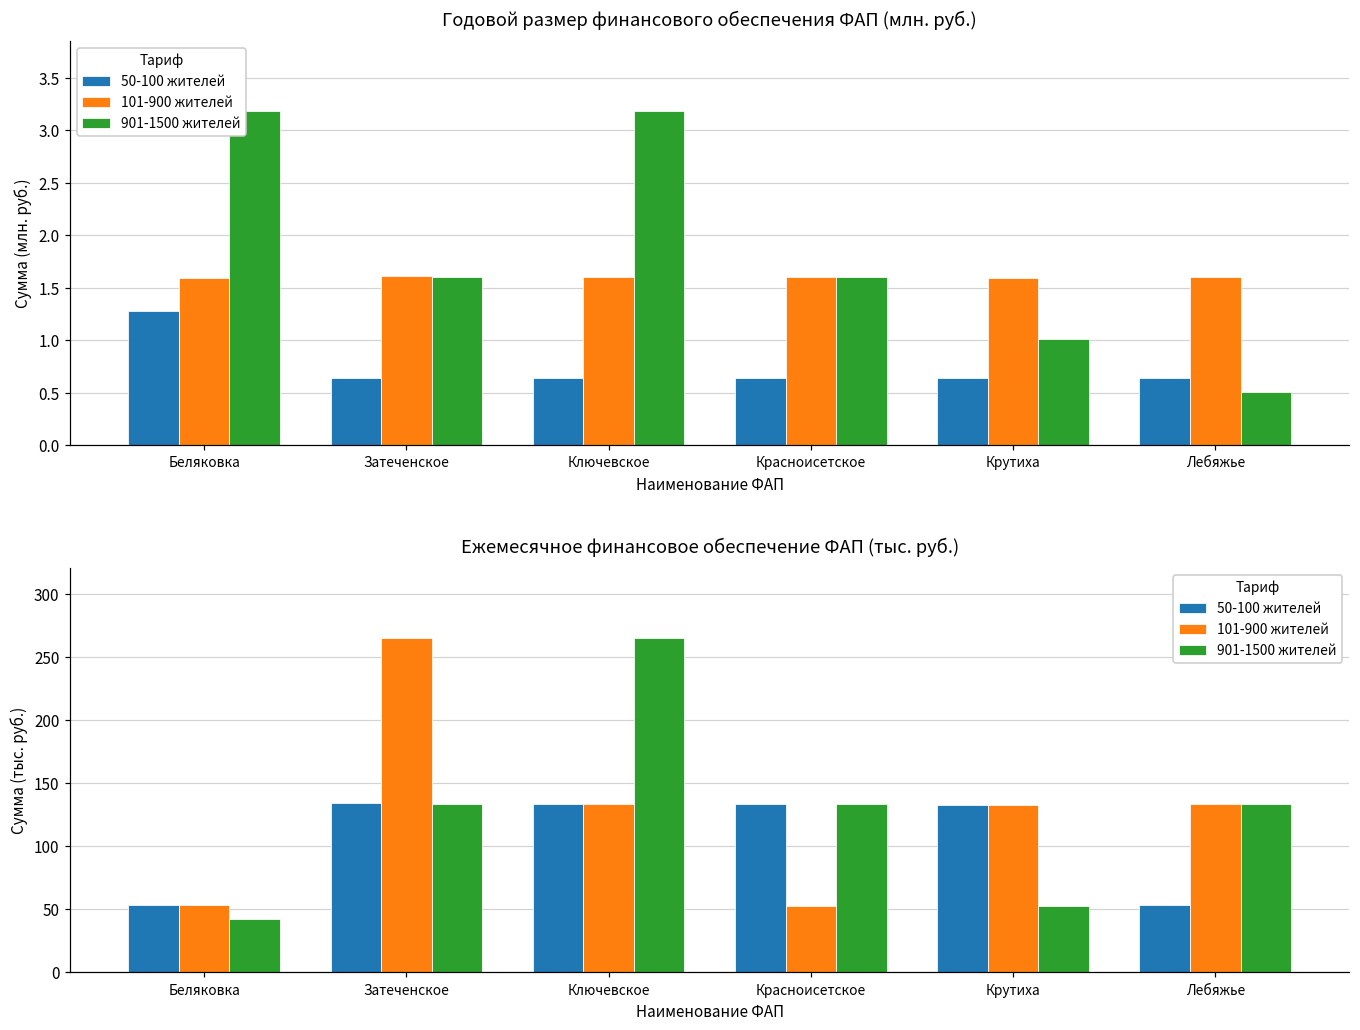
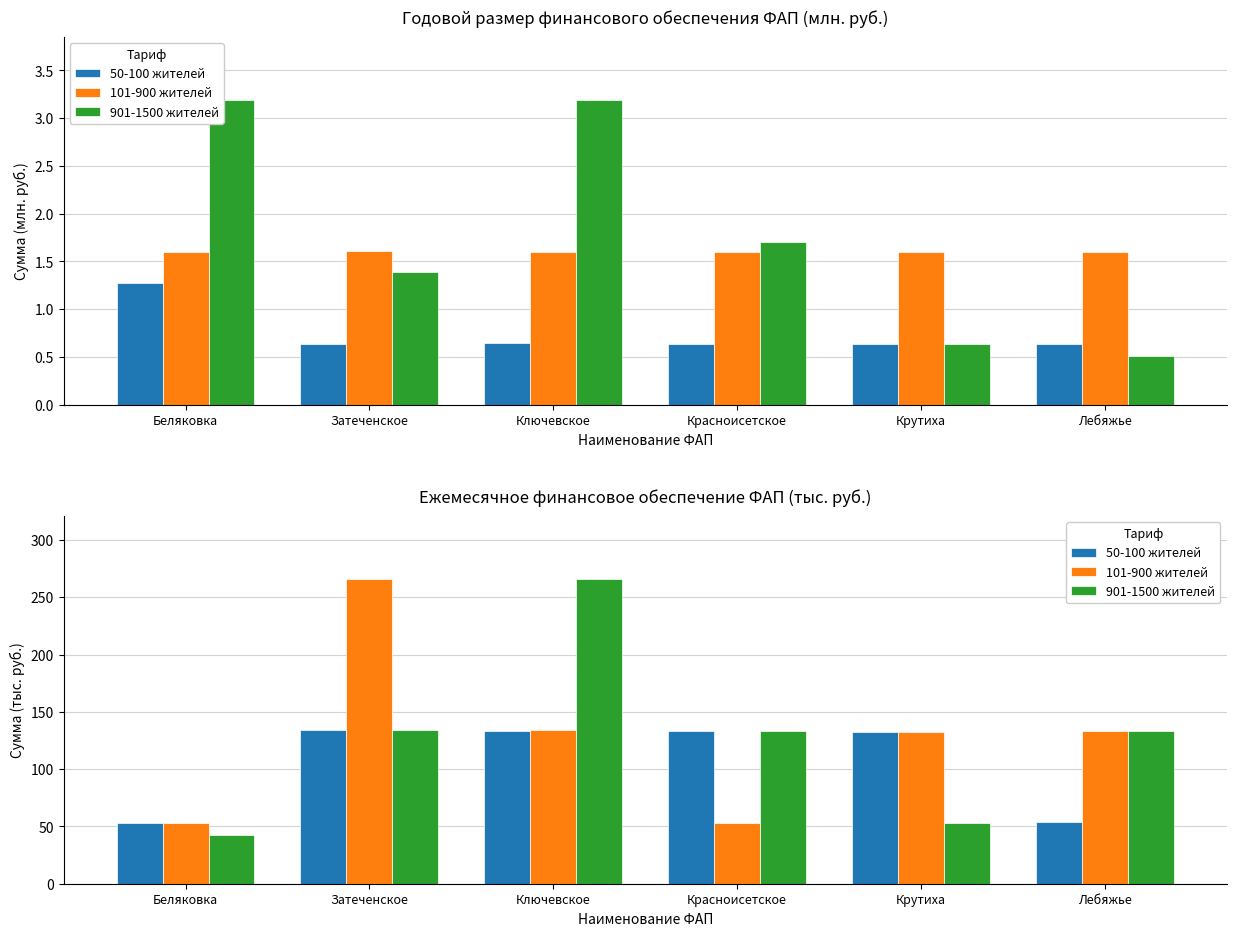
Годовой размер финансового обеспечения ФАП (млн. руб.), 901-1500 жителей, Затеченское: 1.6 -> 1.4
Годовой размер финансового обеспечения ФАП (млн. руб.), 901-1500 жителей, Красноисетское: 1.6 -> 1.7
Годовой размер финансового обеспечения ФАП (млн. руб.), 901-1500 жителей, Крутиха: 1.0 -> 0.6
